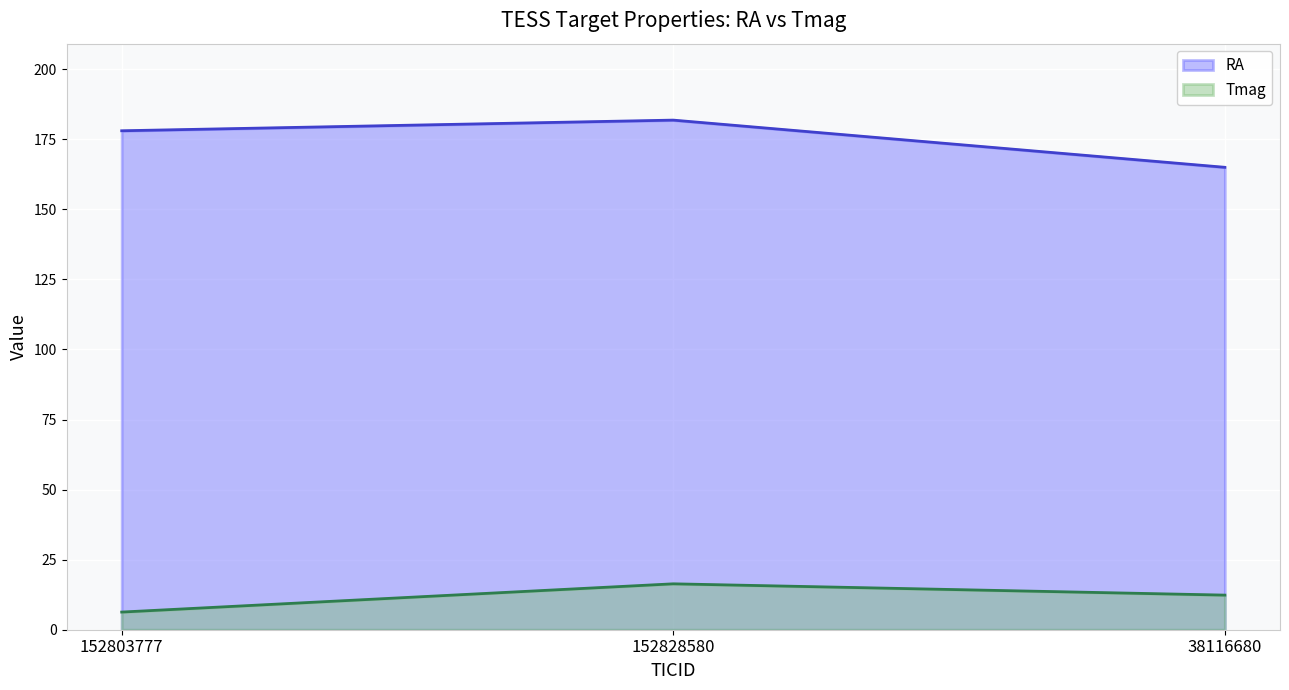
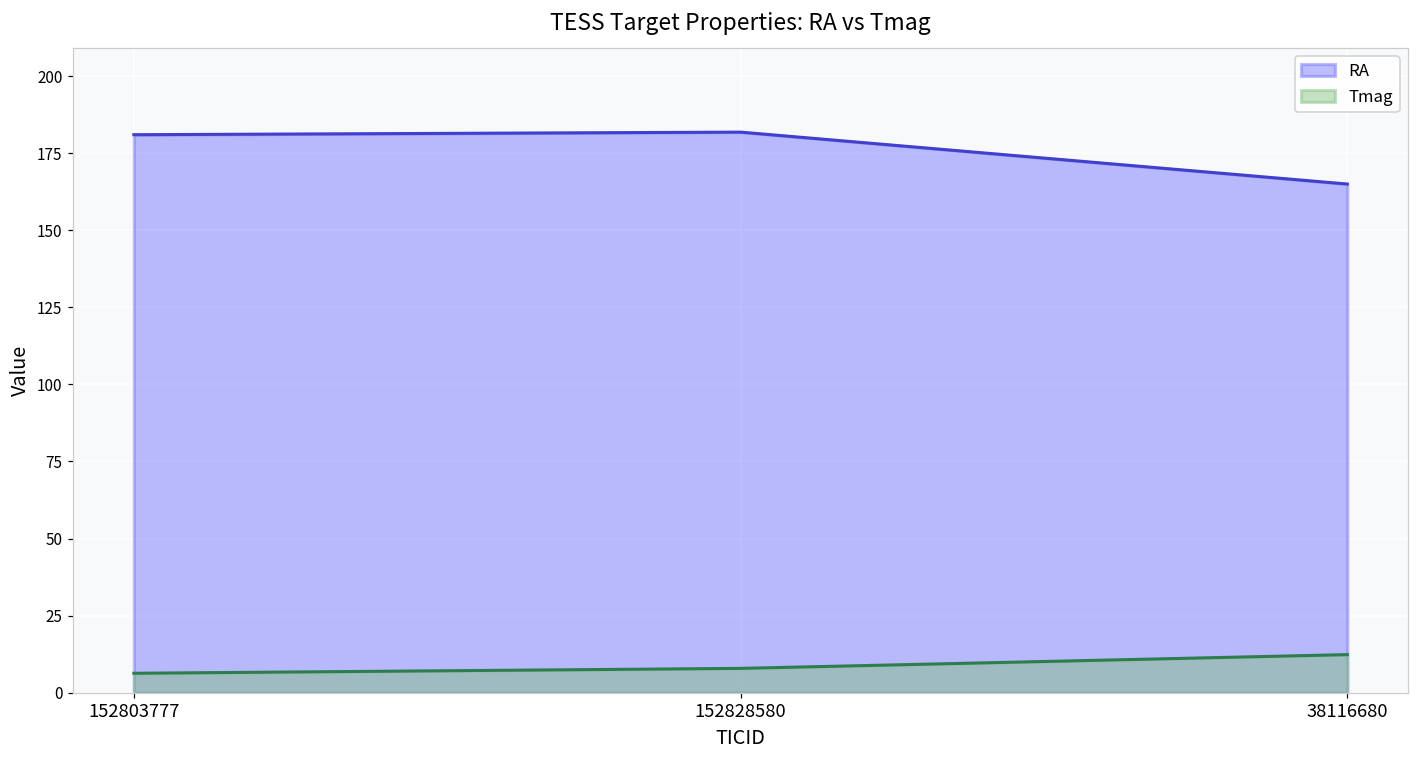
RA, 152803777: 178 -> 181
Tmag, 152828580: 16 -> 8
